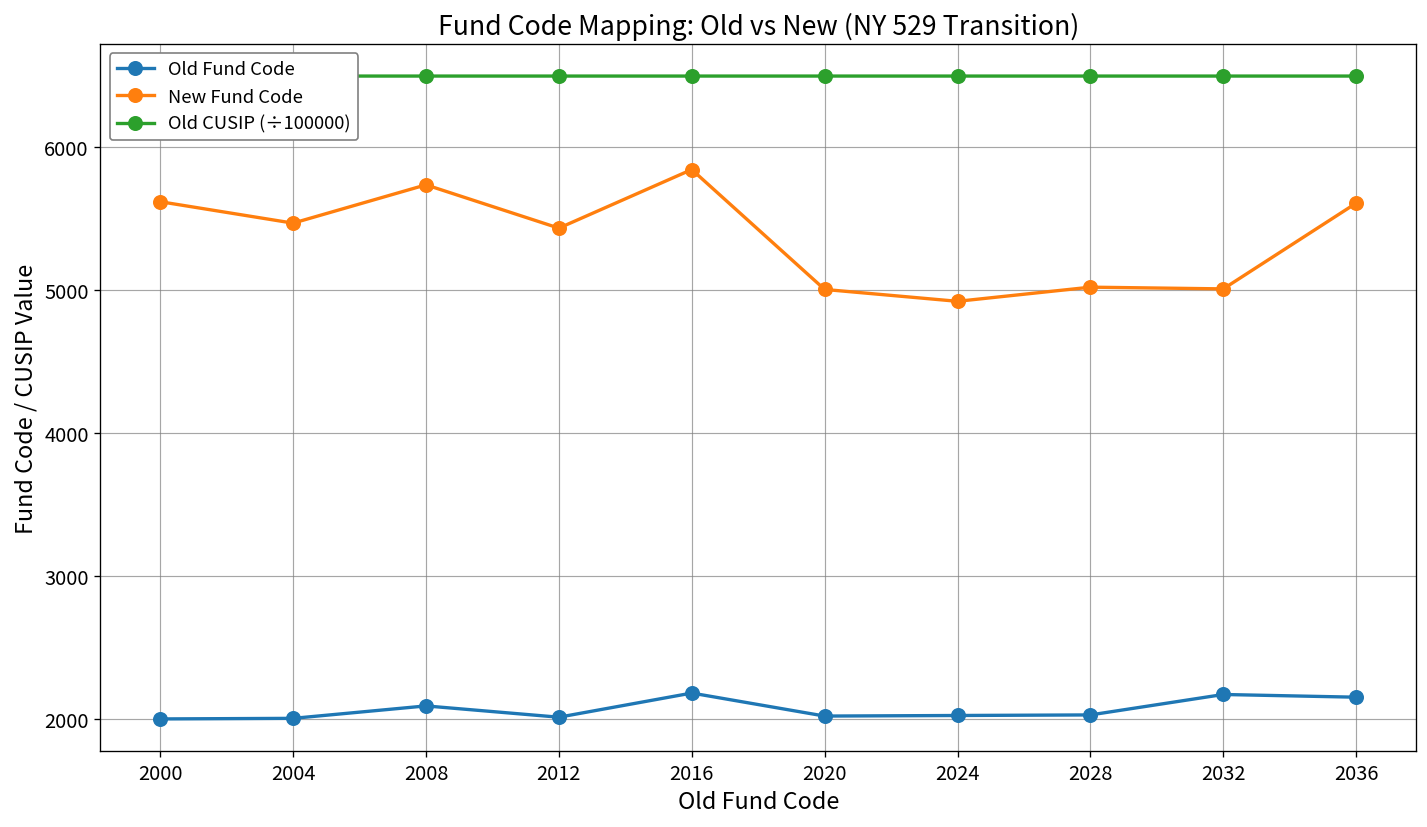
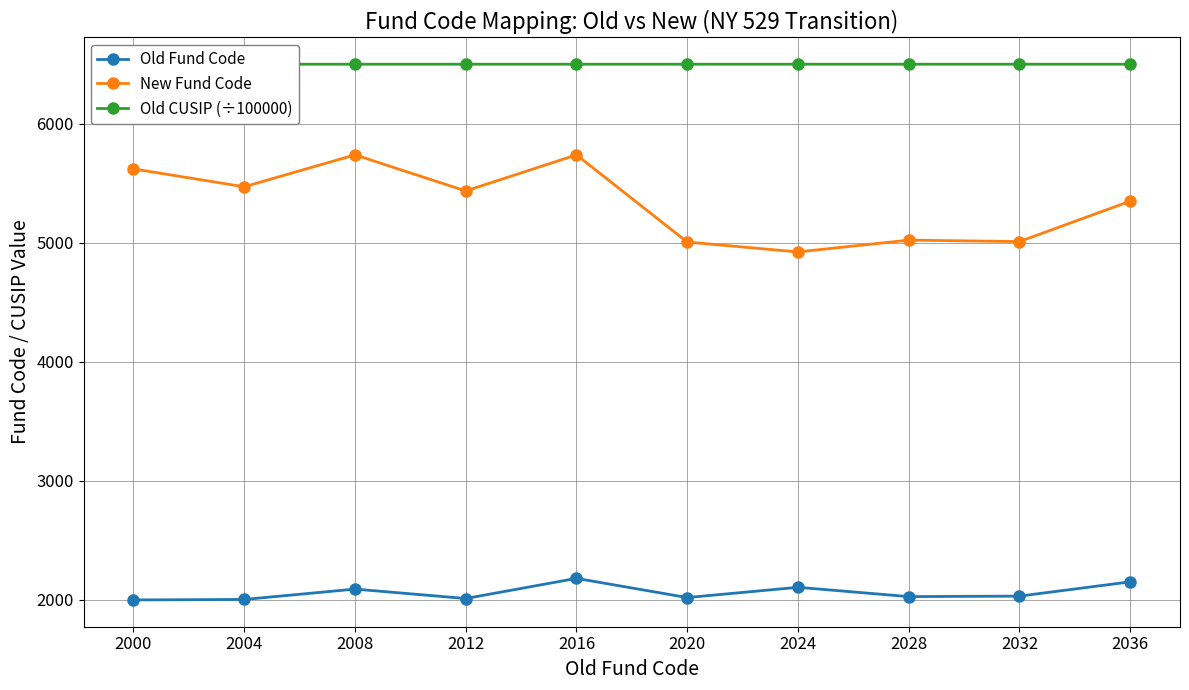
New Fund Code, 2016: 5840 -> 5740
Old Fund Code, 2024: 2020 -> 2110
Old Fund Code, 2032: 2170 -> 2030
New Fund Code, 2036: 5610 -> 5350
